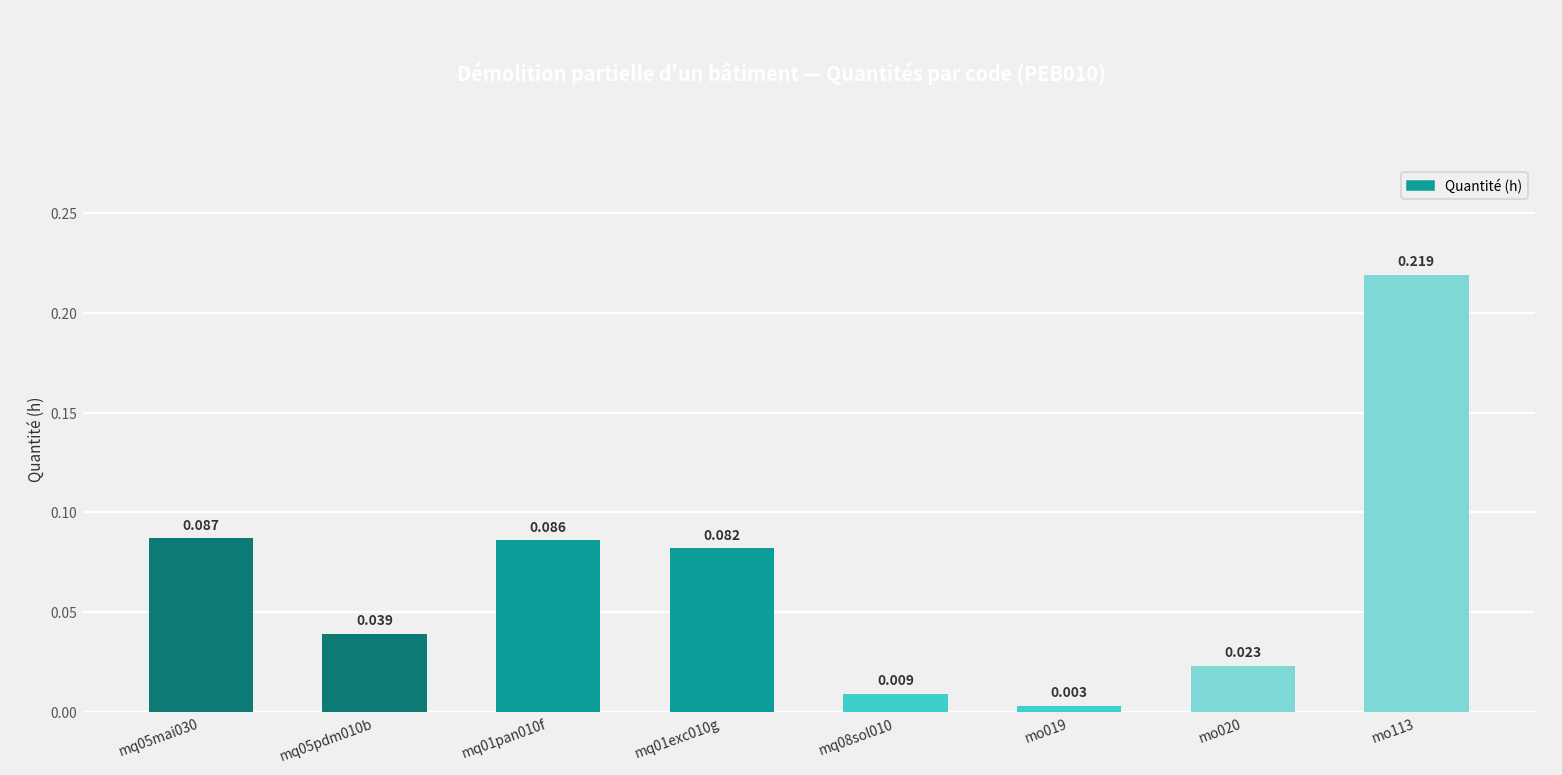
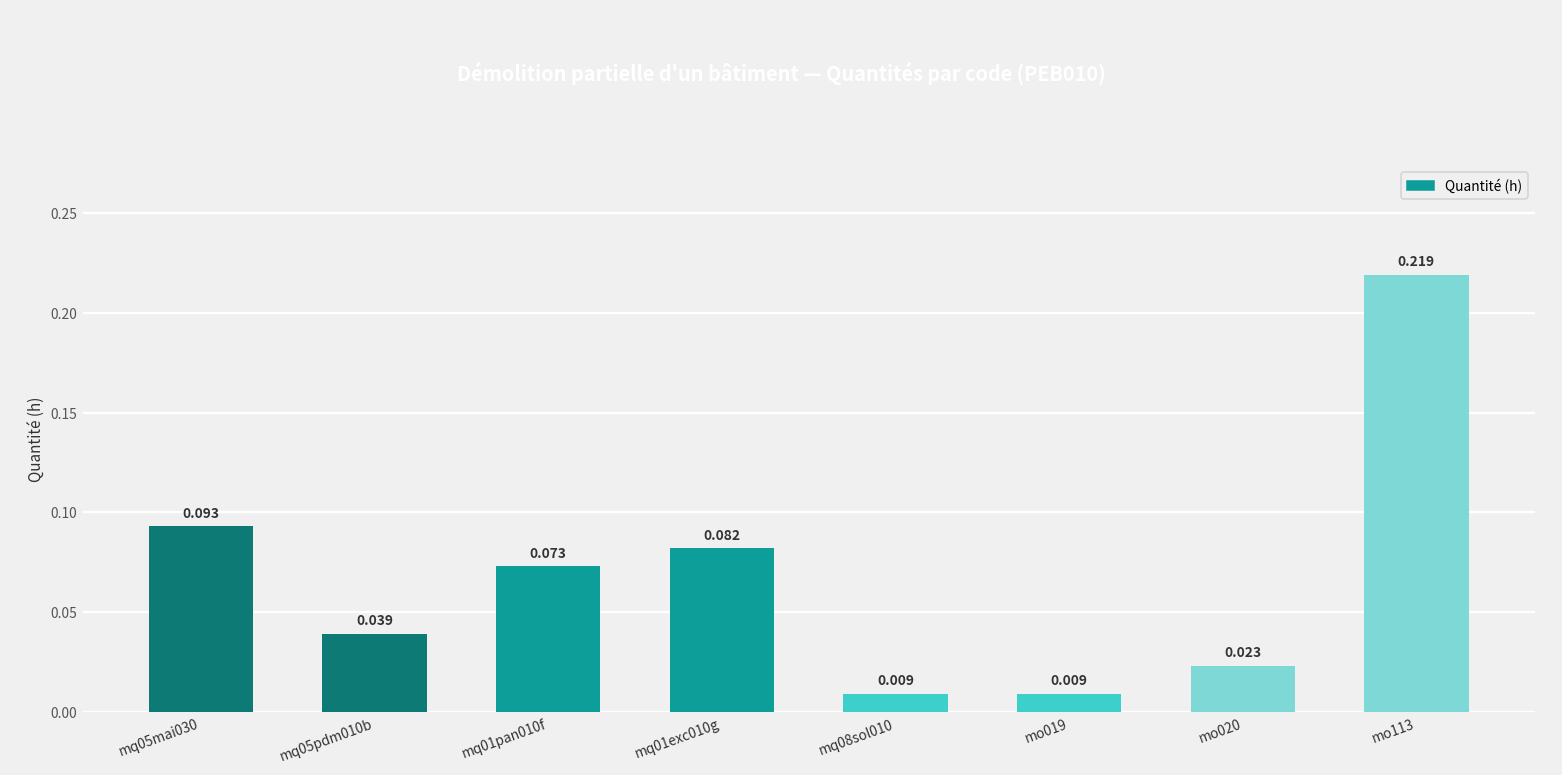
mq05mai030: 0.087 -> 0.093
mq01pan010f: 0.086 -> 0.073
mo019: 0.003 -> 0.009
